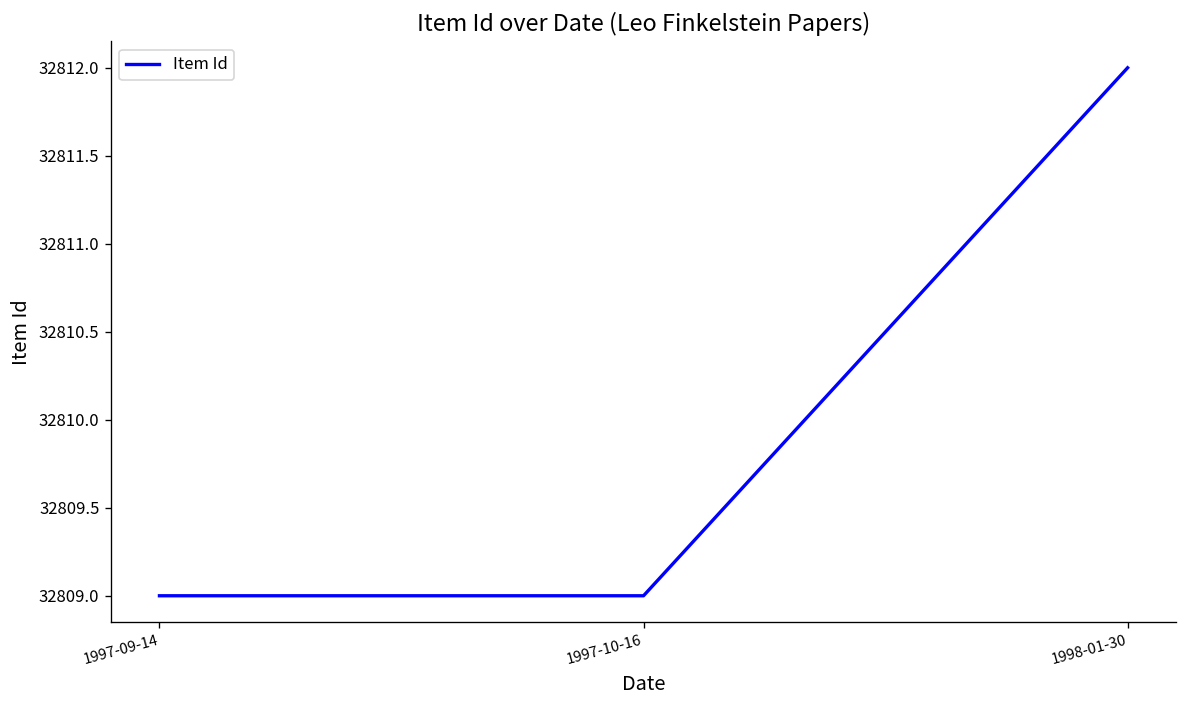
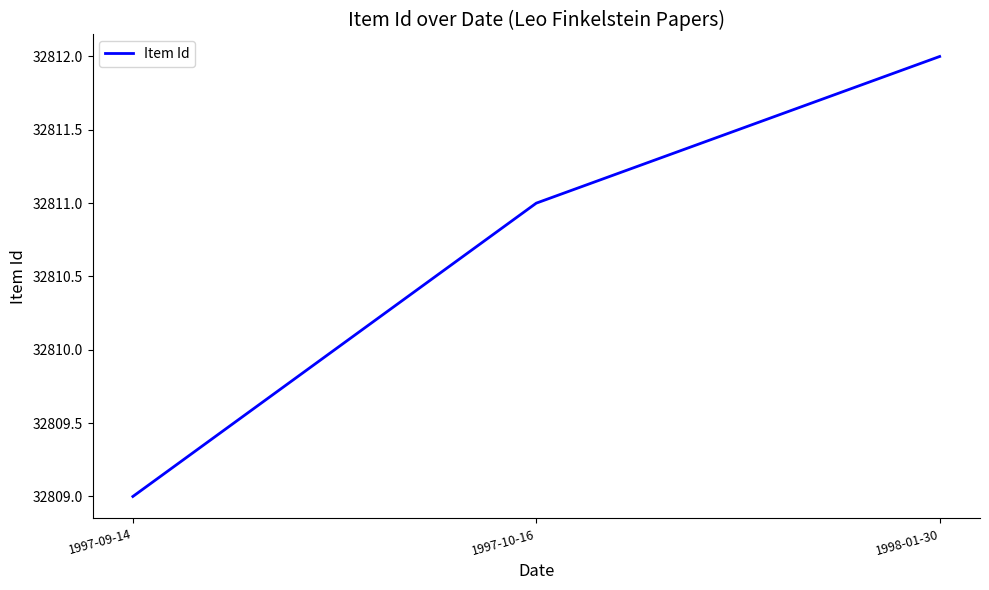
1997-10-16: 32809 -> 32811
